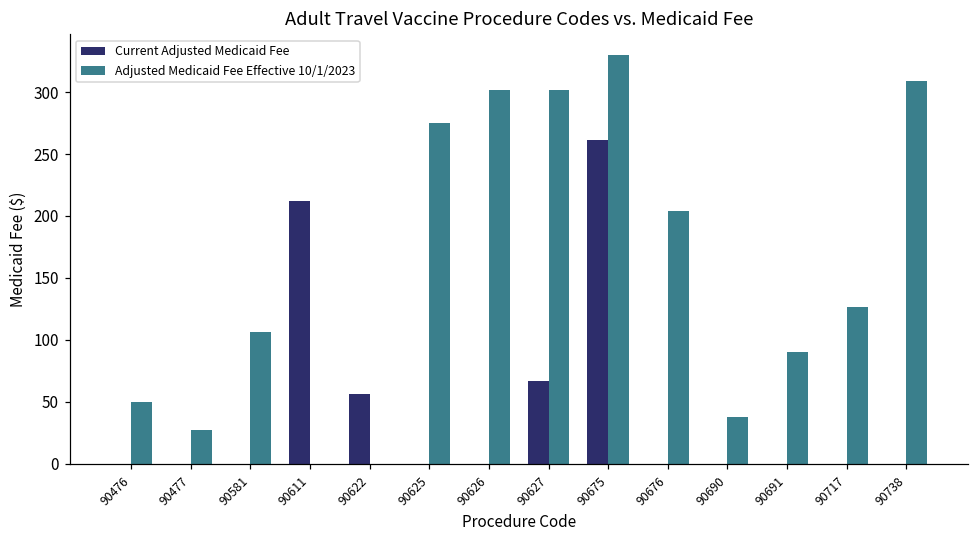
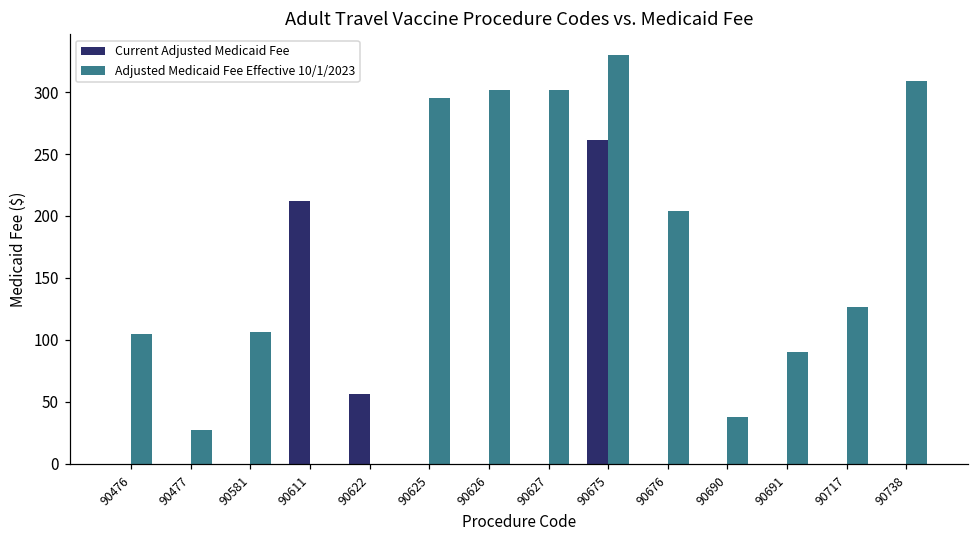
Adjusted Medicaid Fee Effective 10/1/2023, 90476: 50 -> 105
Adjusted Medicaid Fee Effective 10/1/2023, 90625: 275 -> 295
Current Adjusted Medicaid Fee, 90627: 67 -> 0
